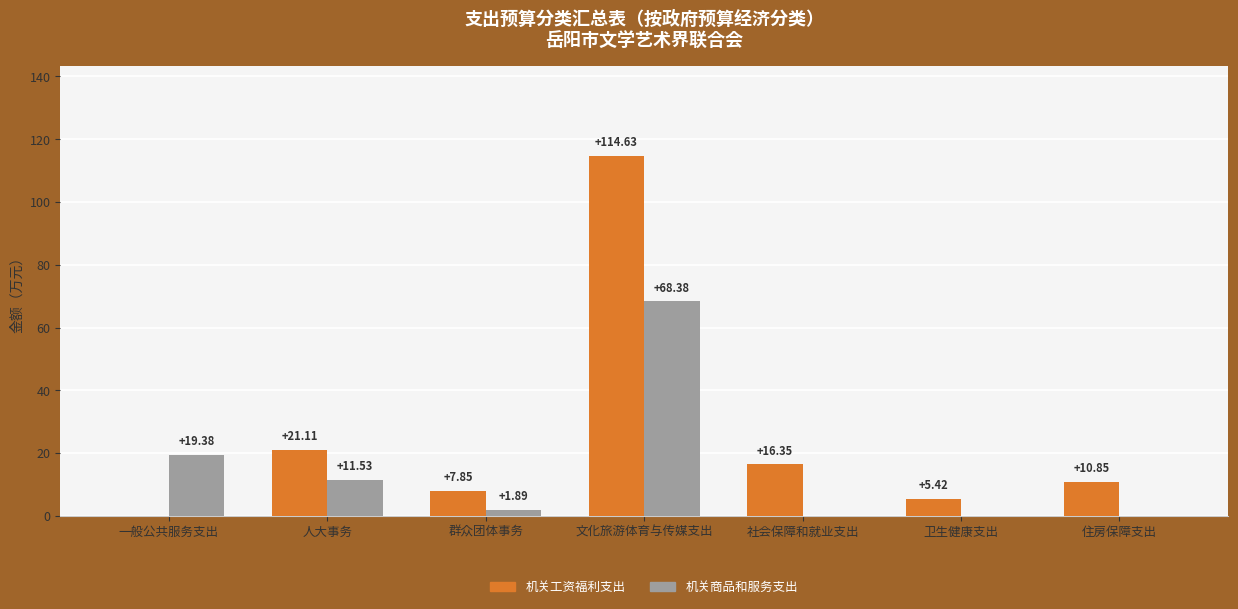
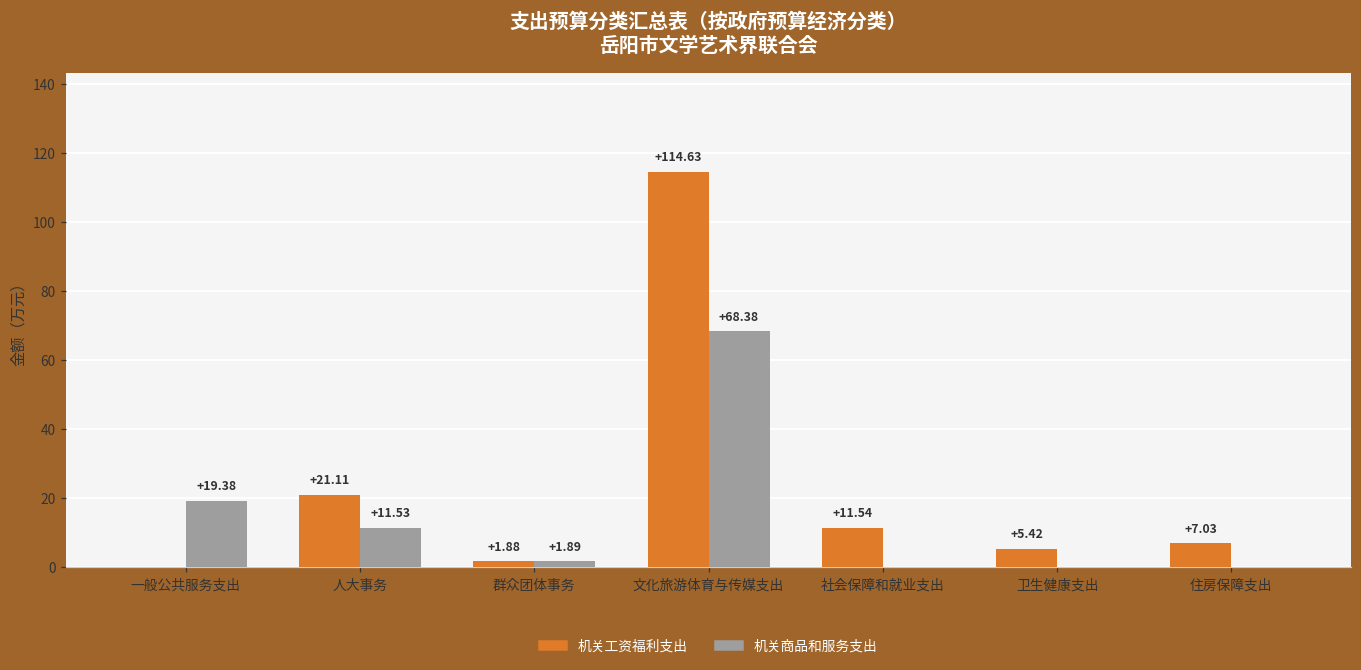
机关工资福利支出, 群众团体事务: +7.85 -> +1.88
机关工资福利支出, 社会保障和就业支出: +16.35 -> +11.54
机关工资福利支出, 住房保障支出: +10.85 -> +7.03
